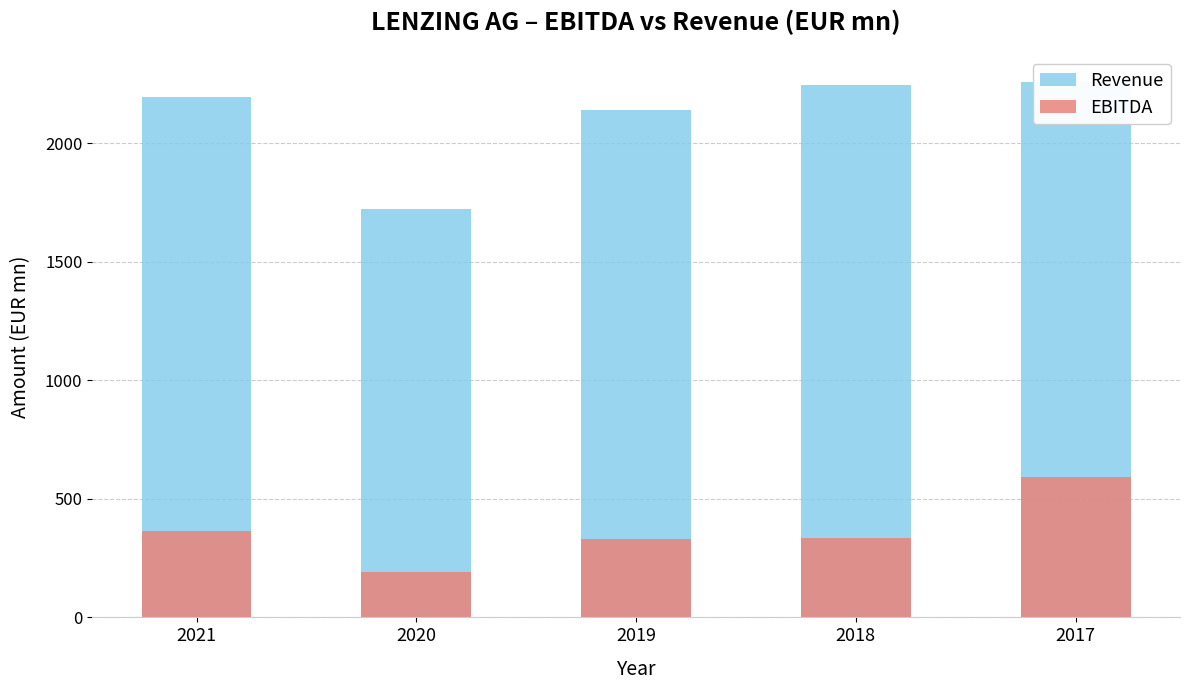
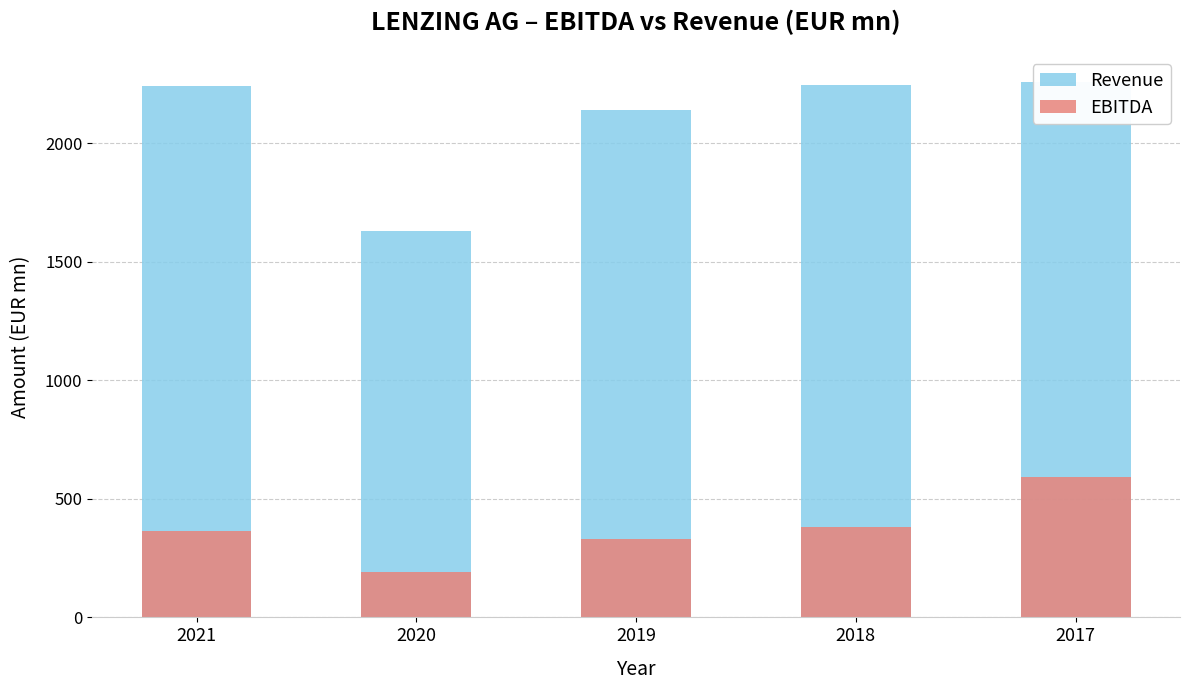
Revenue, 2021: 2190 -> 2240
Revenue, 2020: 1720 -> 1630
EBITDA, 2018: 340 -> 380
